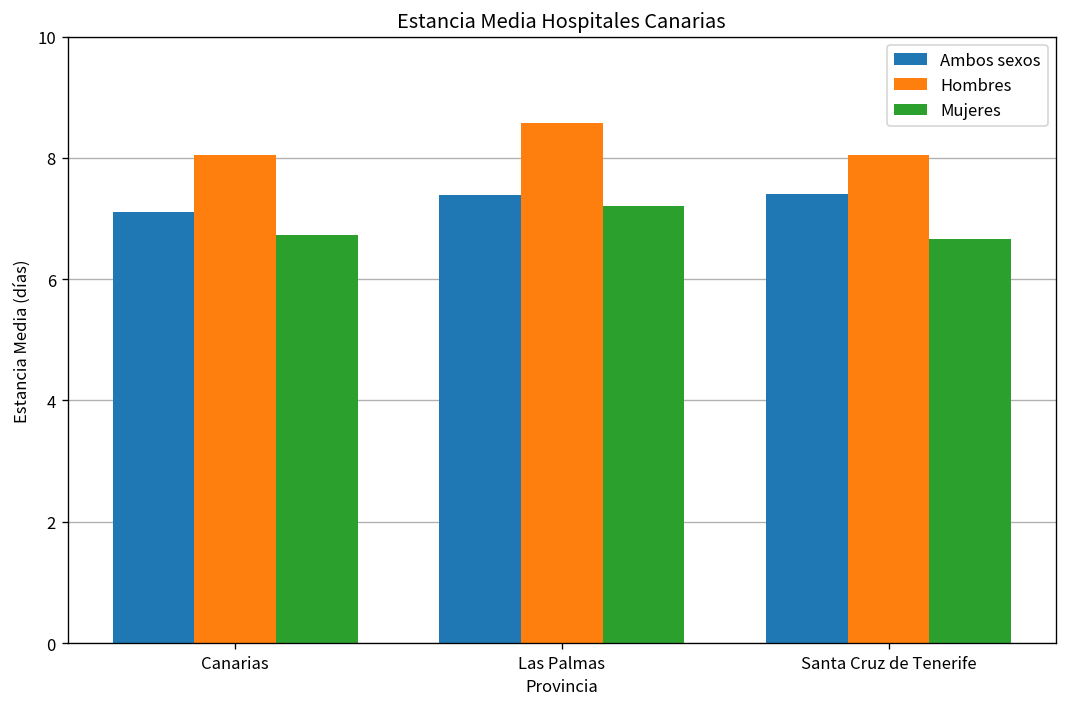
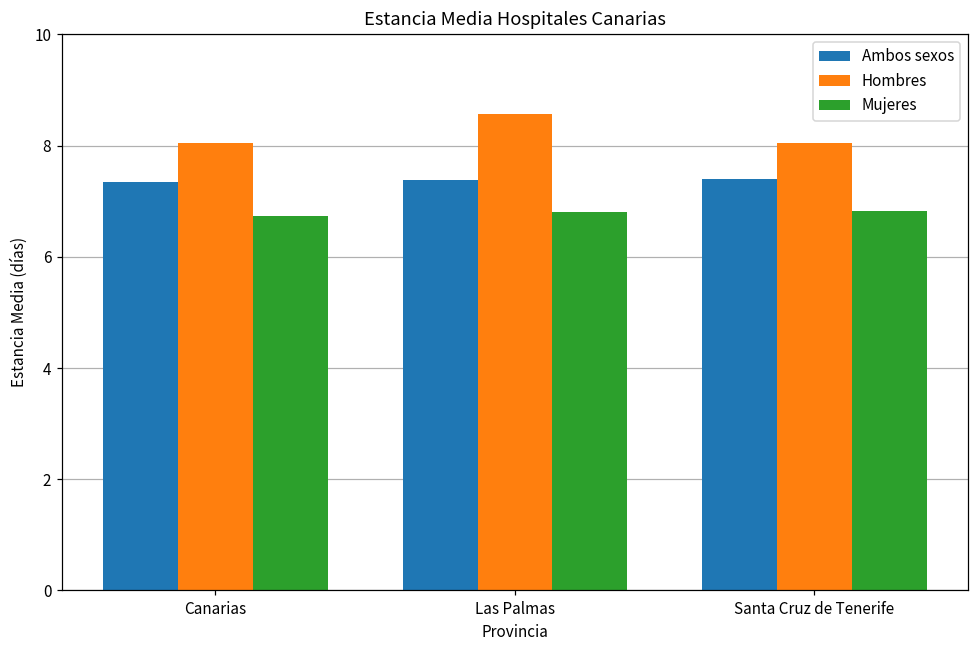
Ambos sexos, Canarias: 7.1 -> 7.3
Mujeres, Las Palmas: 7.2 -> 6.8
Mujeres, Santa Cruz de Tenerife: 6.7 -> 6.8
